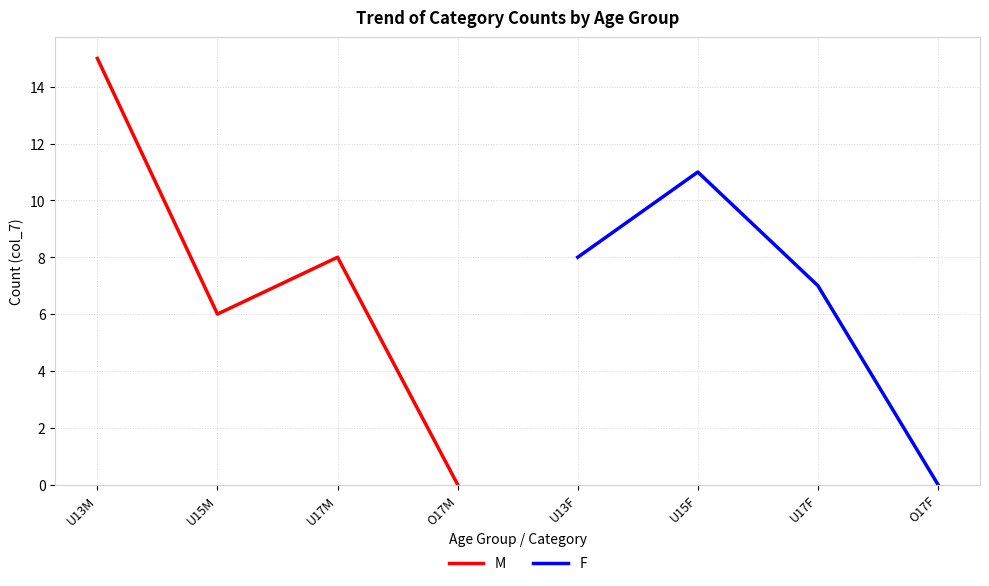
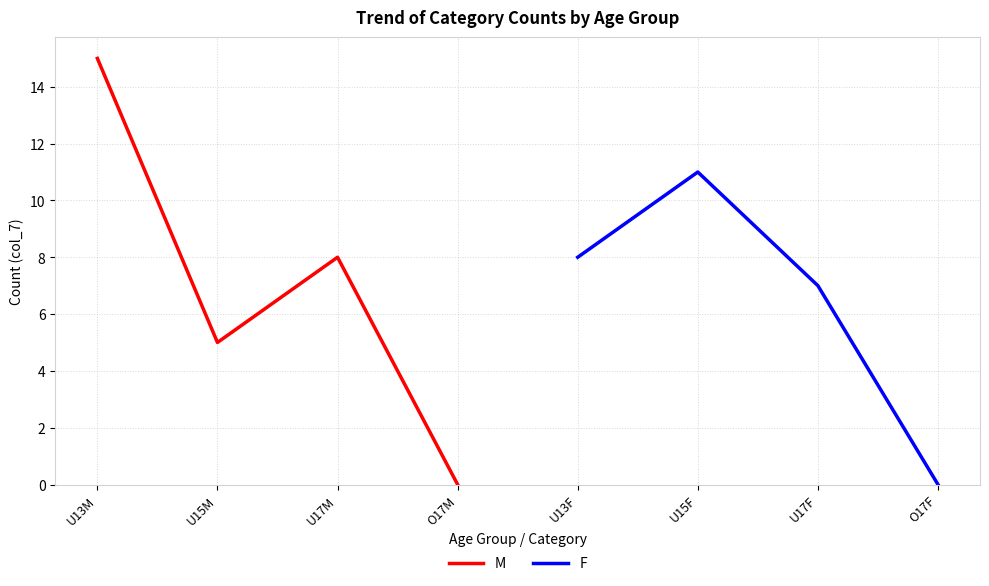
M, U15M: 6 -> 5
